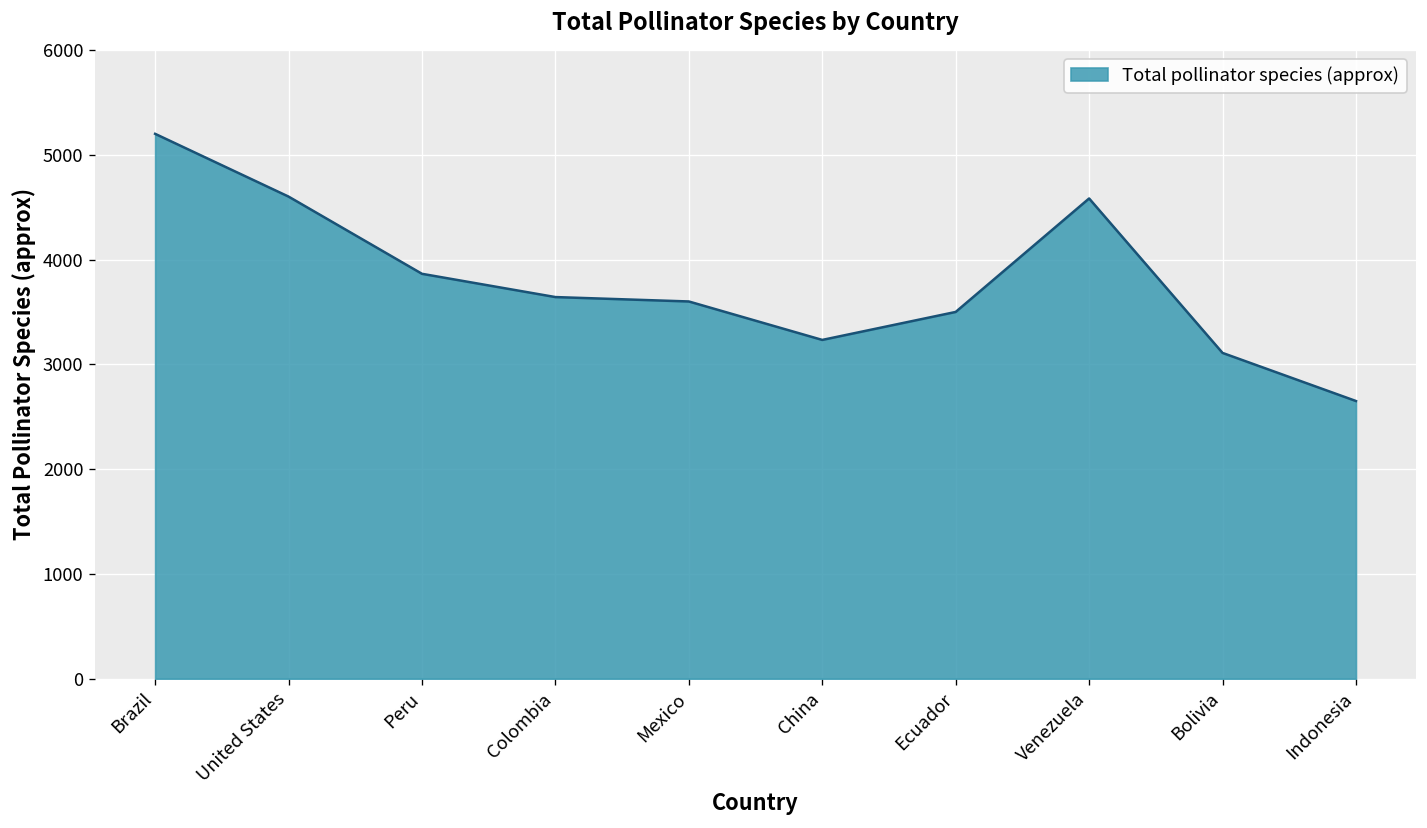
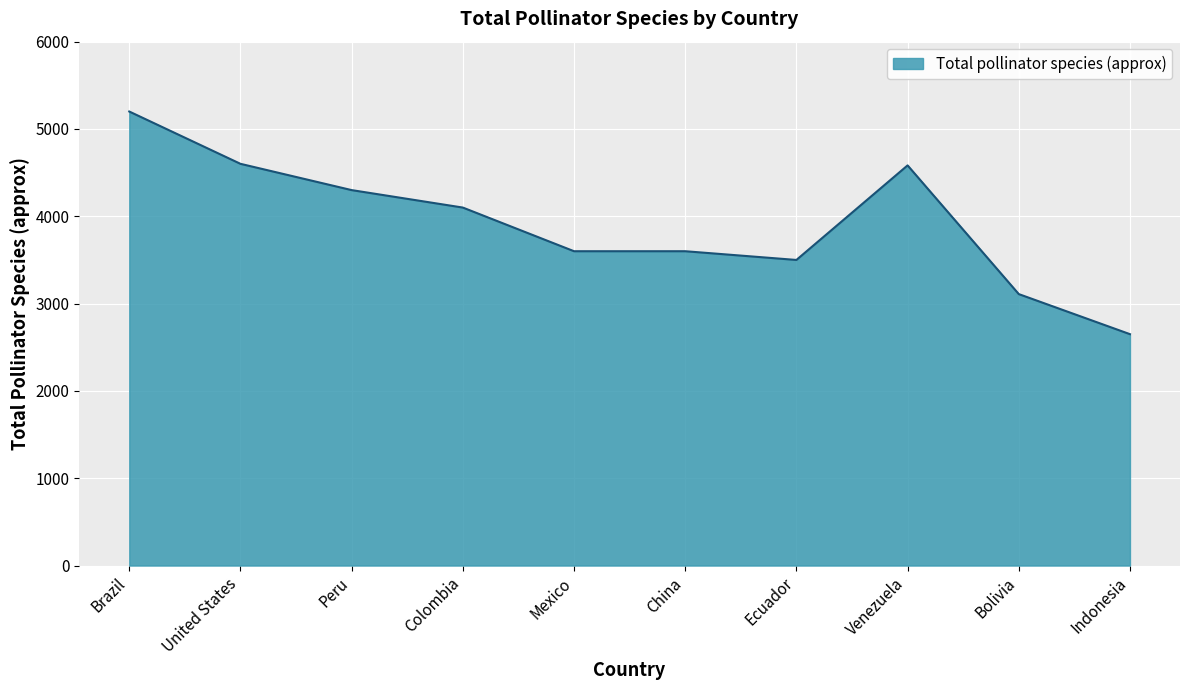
Peru: 3900 -> 4300
Colombia: 3600 -> 4100
China: 3200 -> 3600
